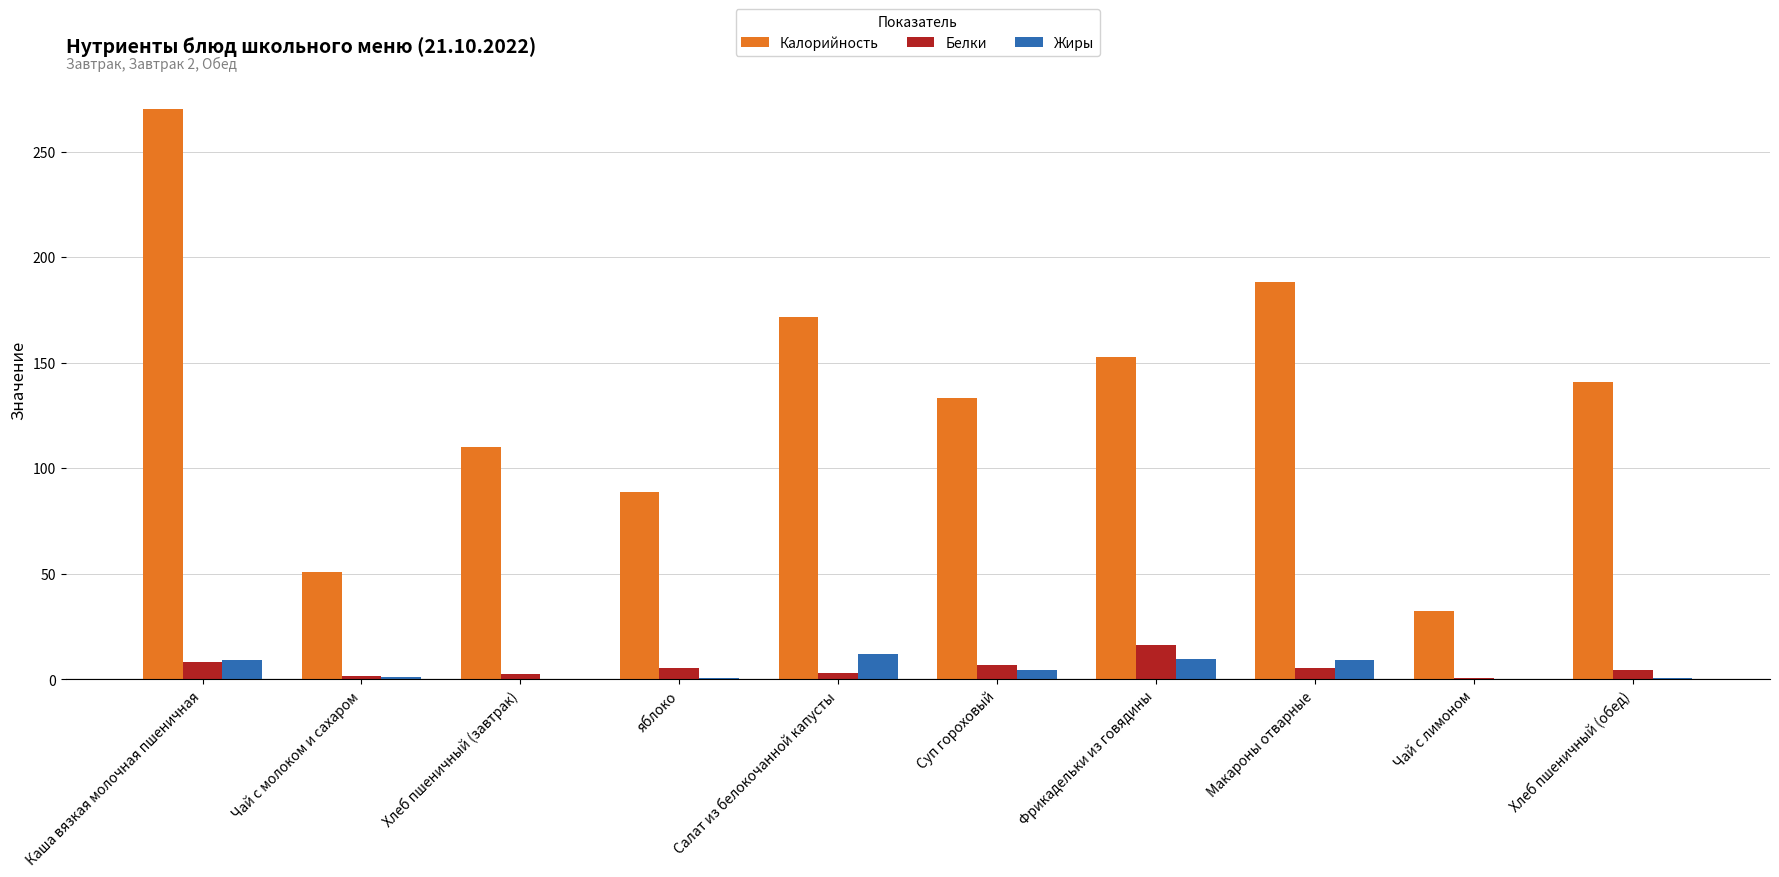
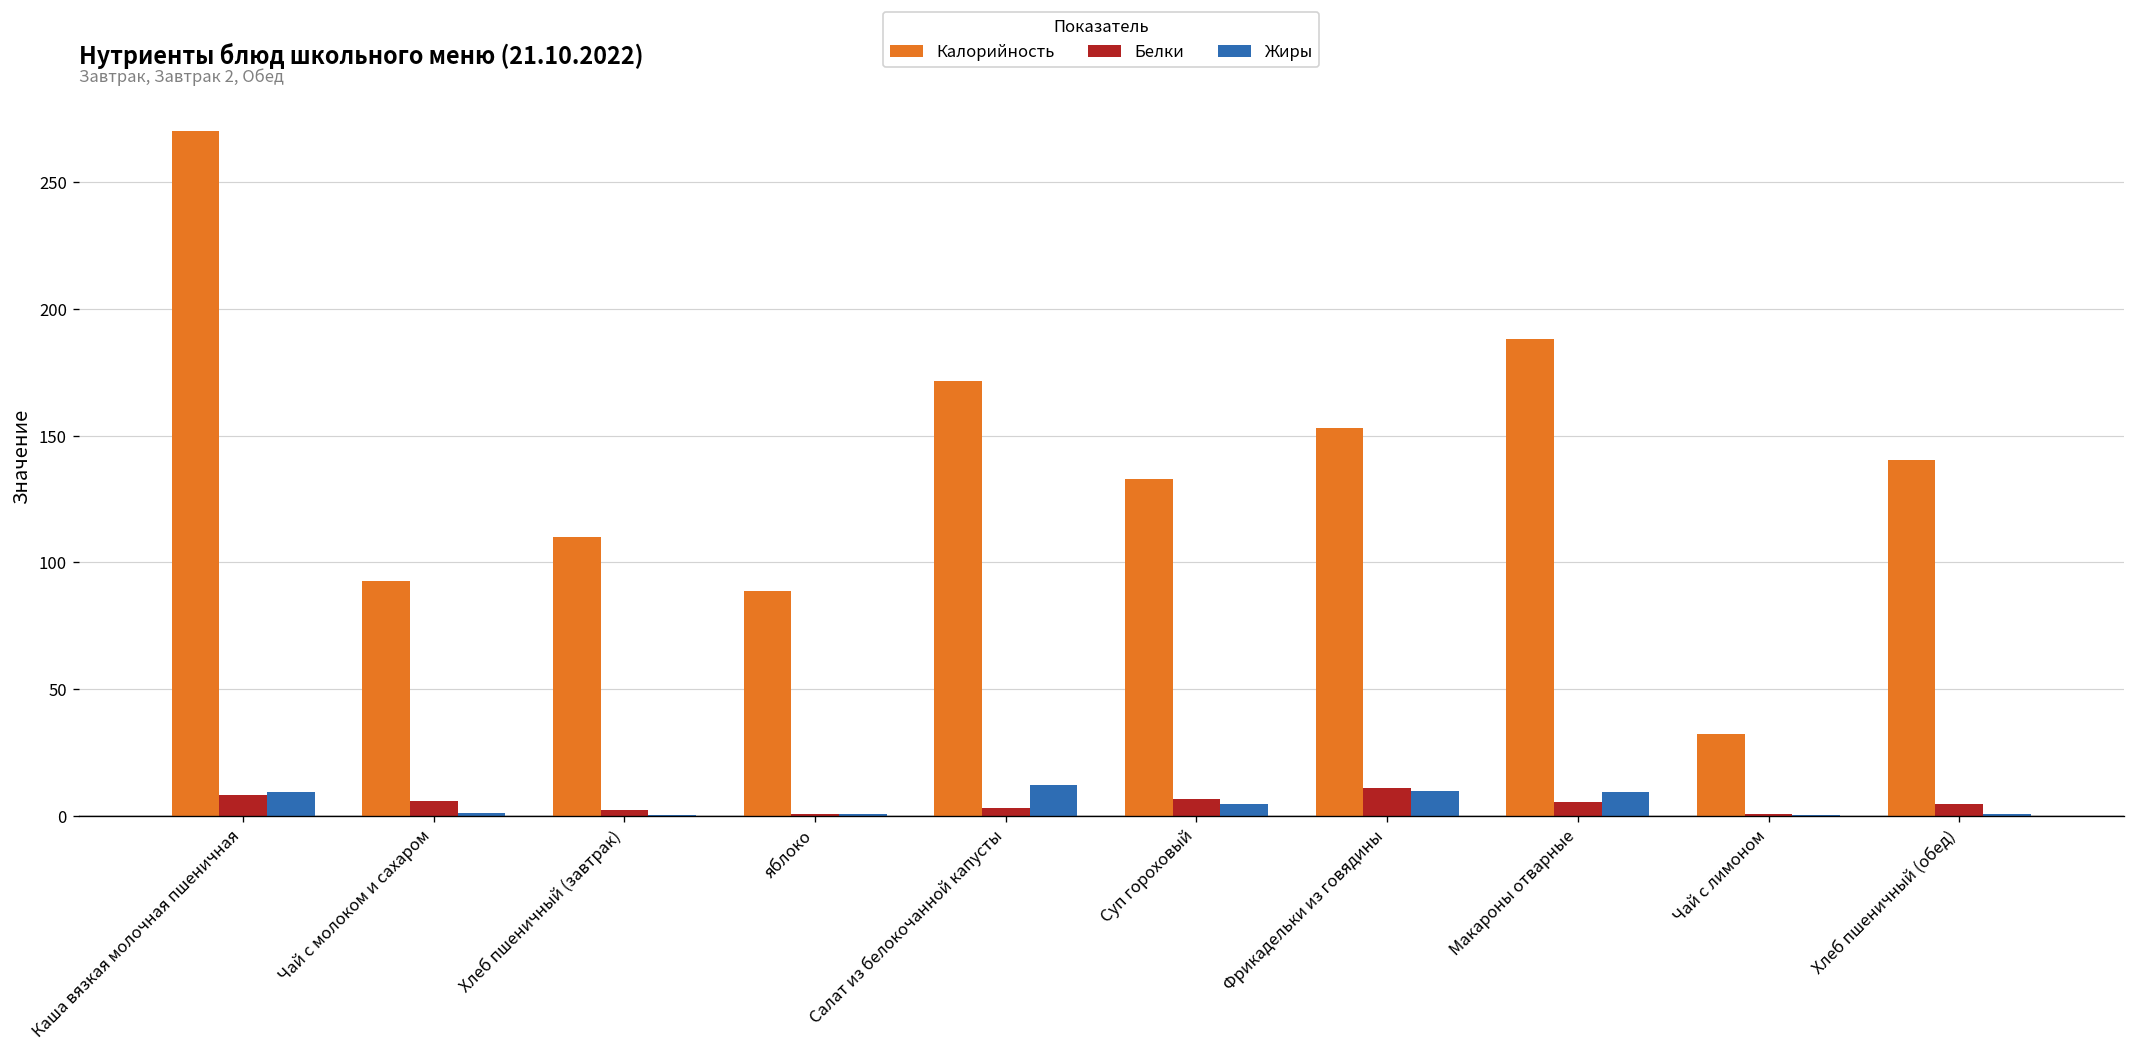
Калорийность, Чай с молоком и сахаром: 51 -> 93
Белки, Чай с молоком и сахаром: 2 -> 6
Белки, яблоко: 5 -> 1
Белки, Фрикадельки из говядины: 16 -> 11
